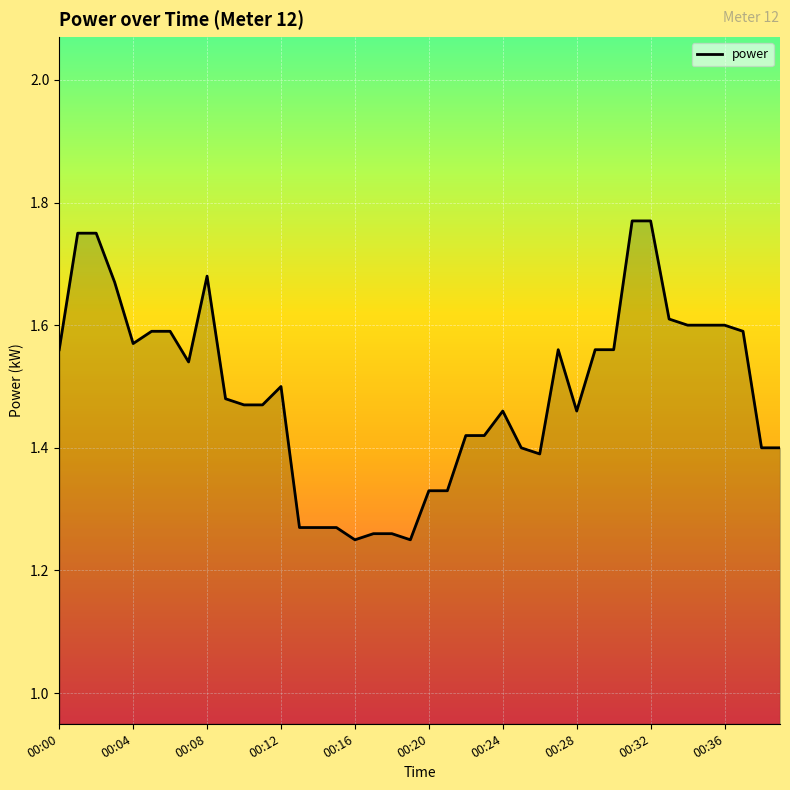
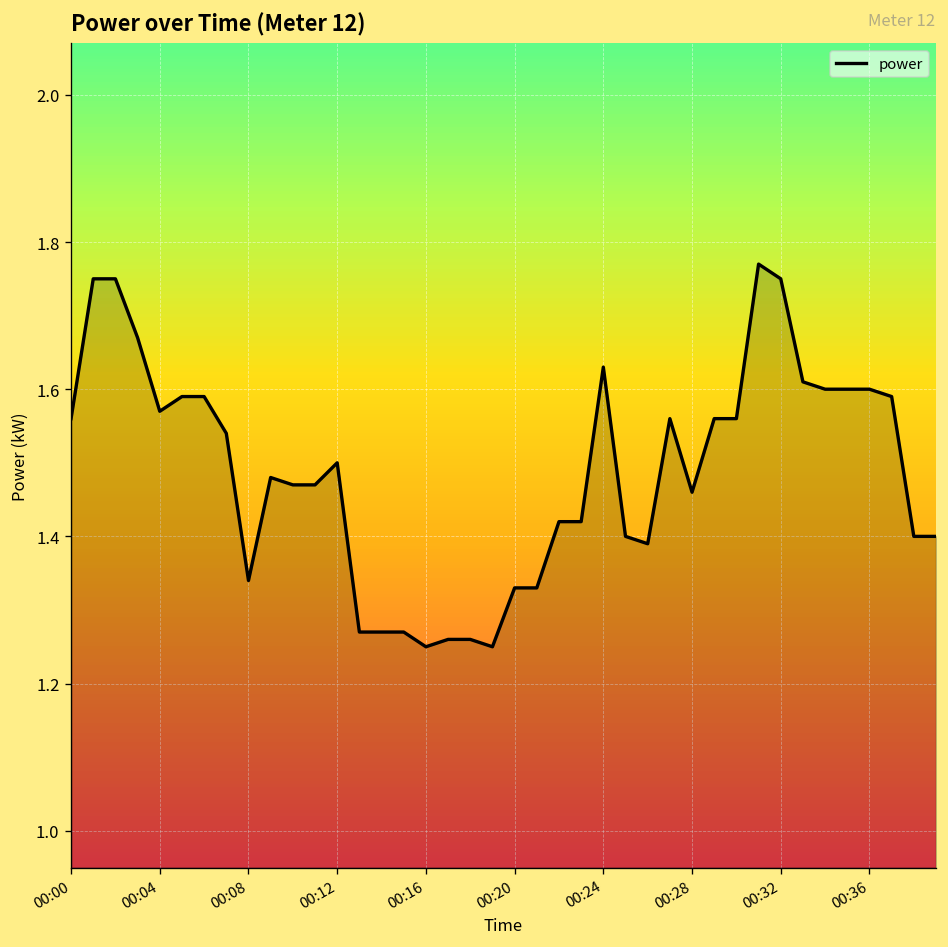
00:08: 1.68 -> 1.34
00:24: 1.46 -> 1.63
00:32: 1.77 -> 1.75
